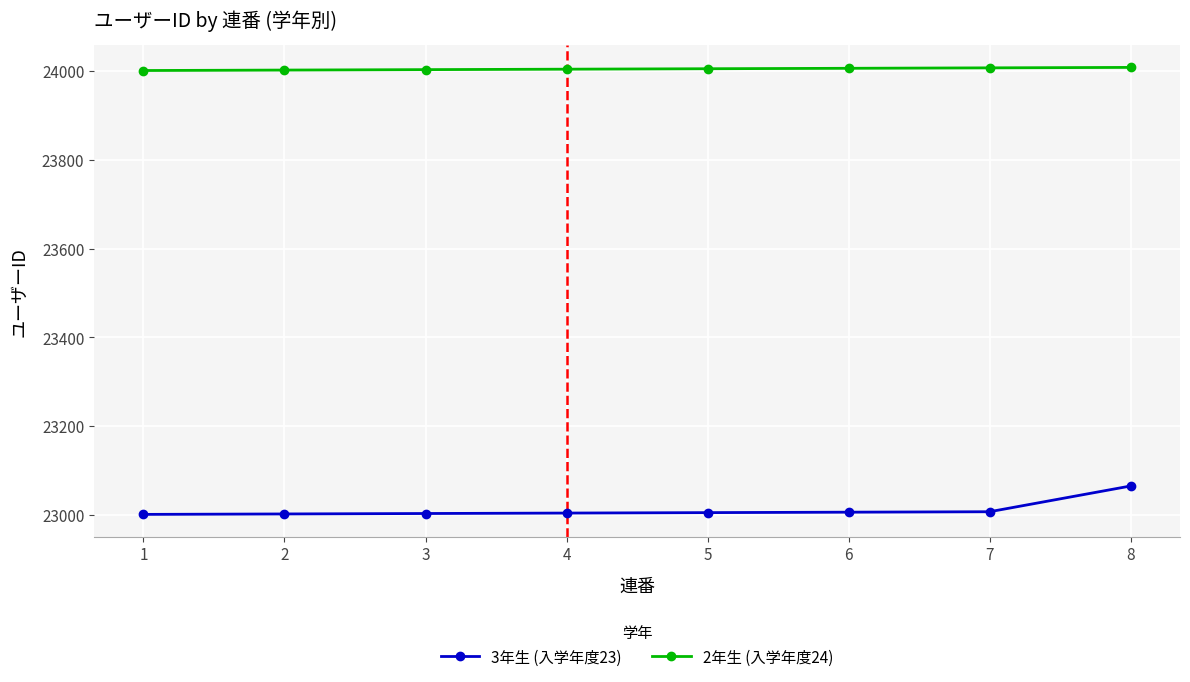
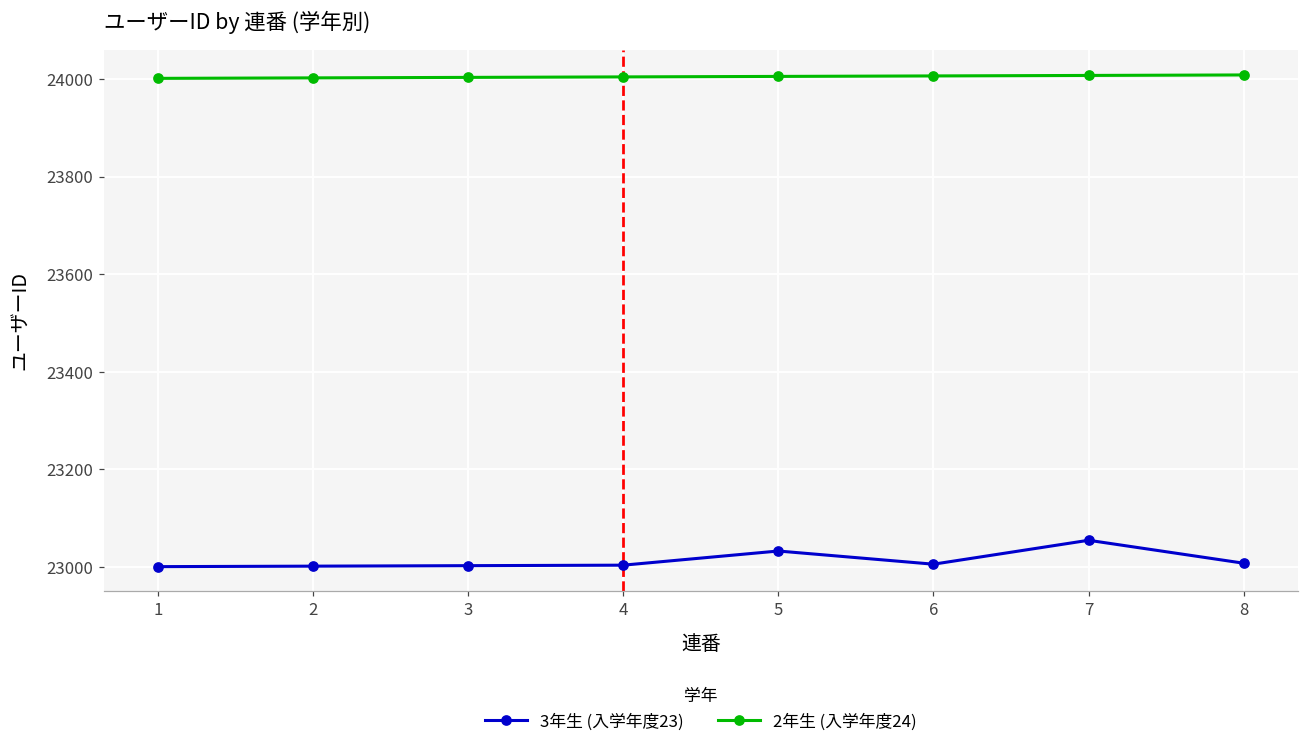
3年生 (入学年度23), 5: 23010 -> 23030
3年生 (入学年度23), 7: 23010 -> 23060
3年生 (入学年度23), 8: 23070 -> 23010
